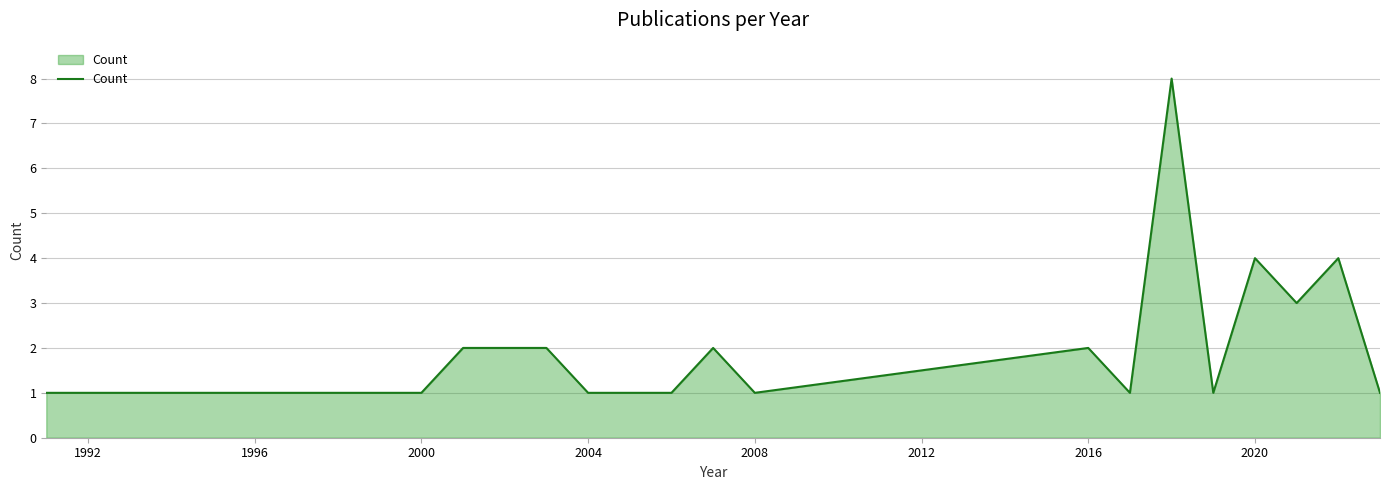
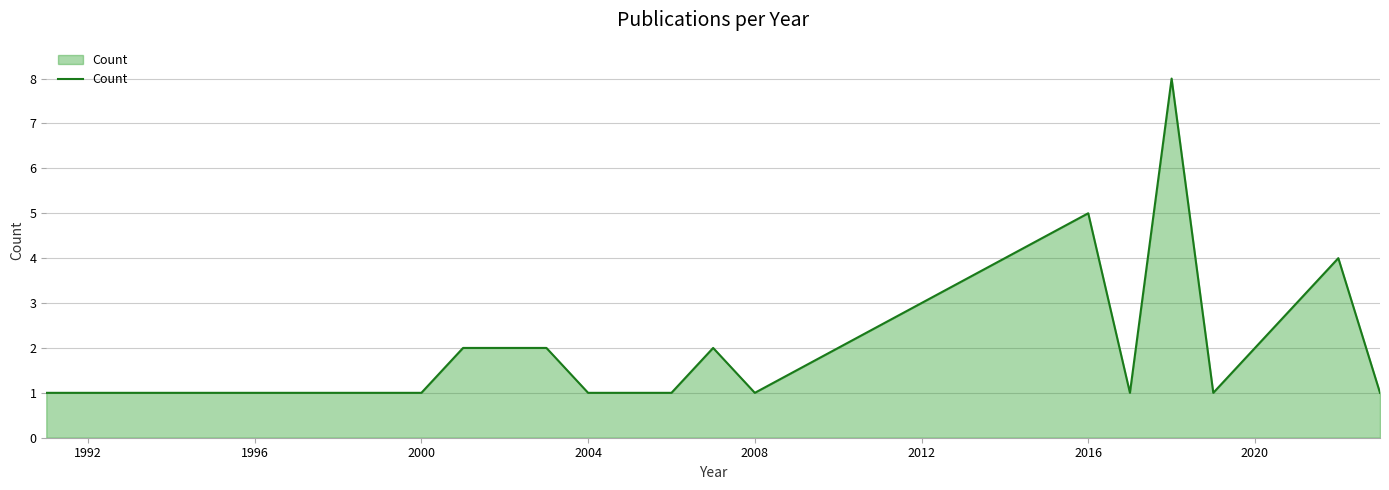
2016: 2 -> 5
2020: 4 -> 2
